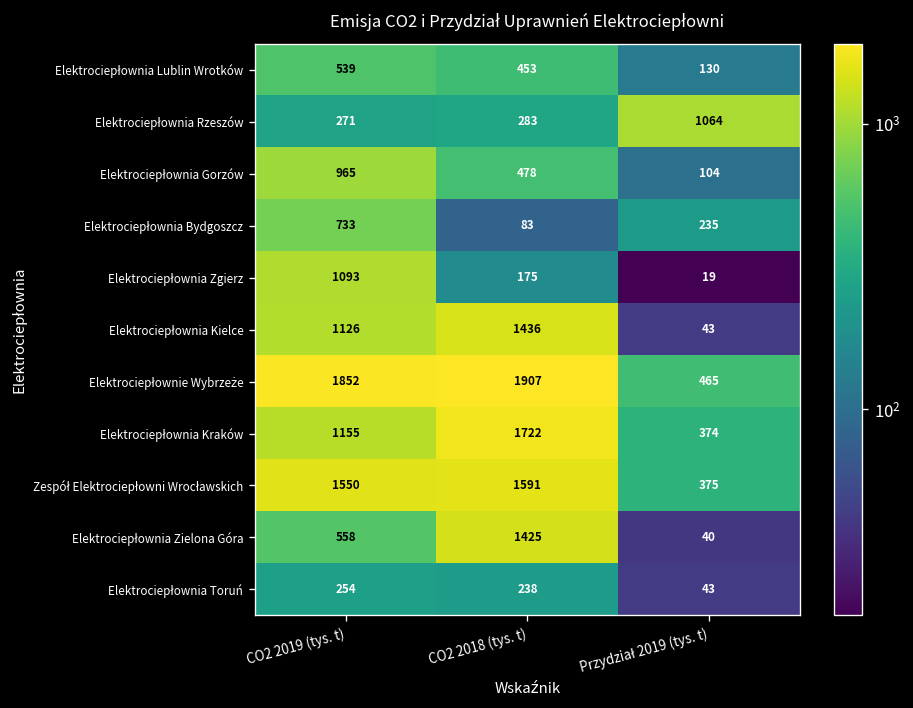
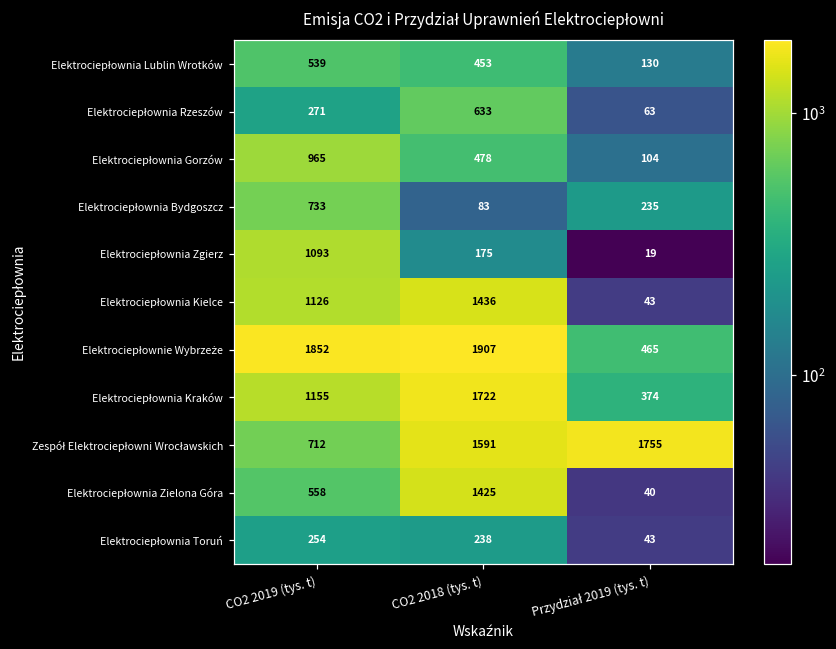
Elektrociepłownia Rzeszów, CO2 2018 (tys. t): 283 -> 633
Elektrociepłownia Rzeszów, Przydział 2019 (tys. t): 1064 -> 63
Zespół Elektrociepłowni Wrocławskich, CO2 2019 (tys. t): 1550 -> 712
Zespół Elektrociepłowni Wrocławskich, Przydział 2019 (tys. t): 375 -> 1755
